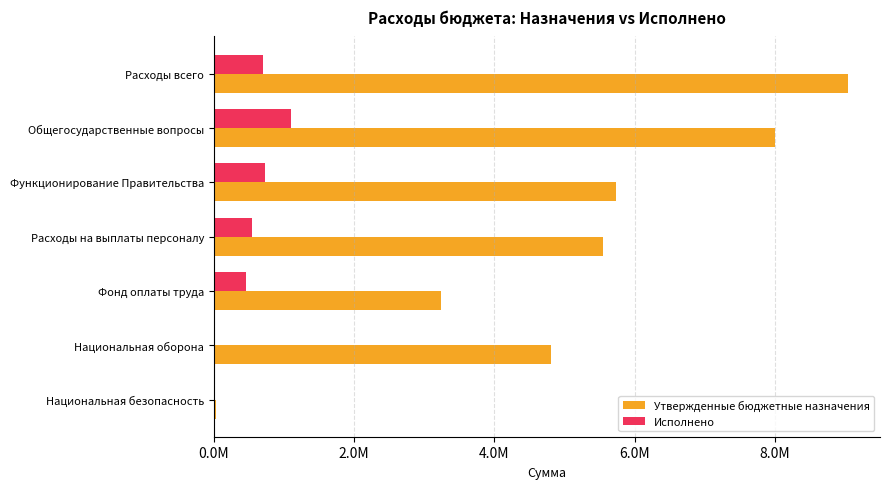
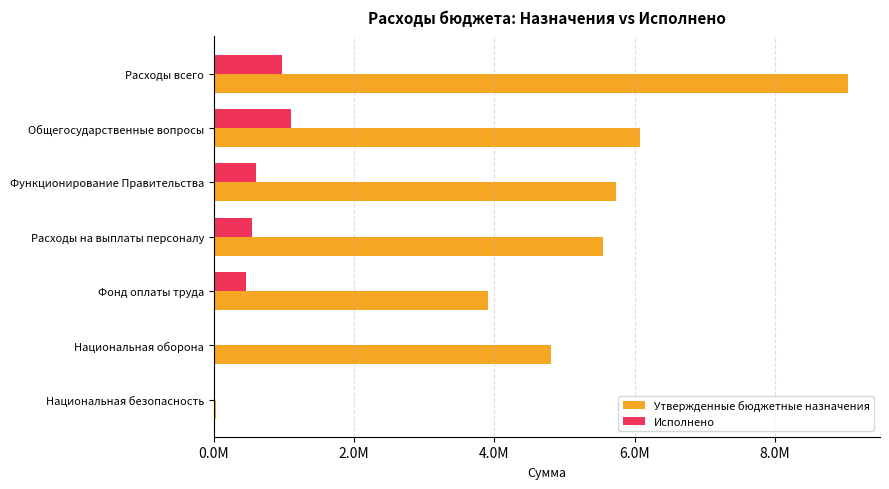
Исполнено, Расходы всего: 0.7М -> 1.0М
Утвержденные бюджетные назначения, Общегосударственные вопросы: 8.0М -> 6.1М
Исполнено, Функционирование Правительства: 0.7М -> 0.6М
Утвержденные бюджетные назначения, Фонд оплаты труда: 3.2М -> 3.9М
